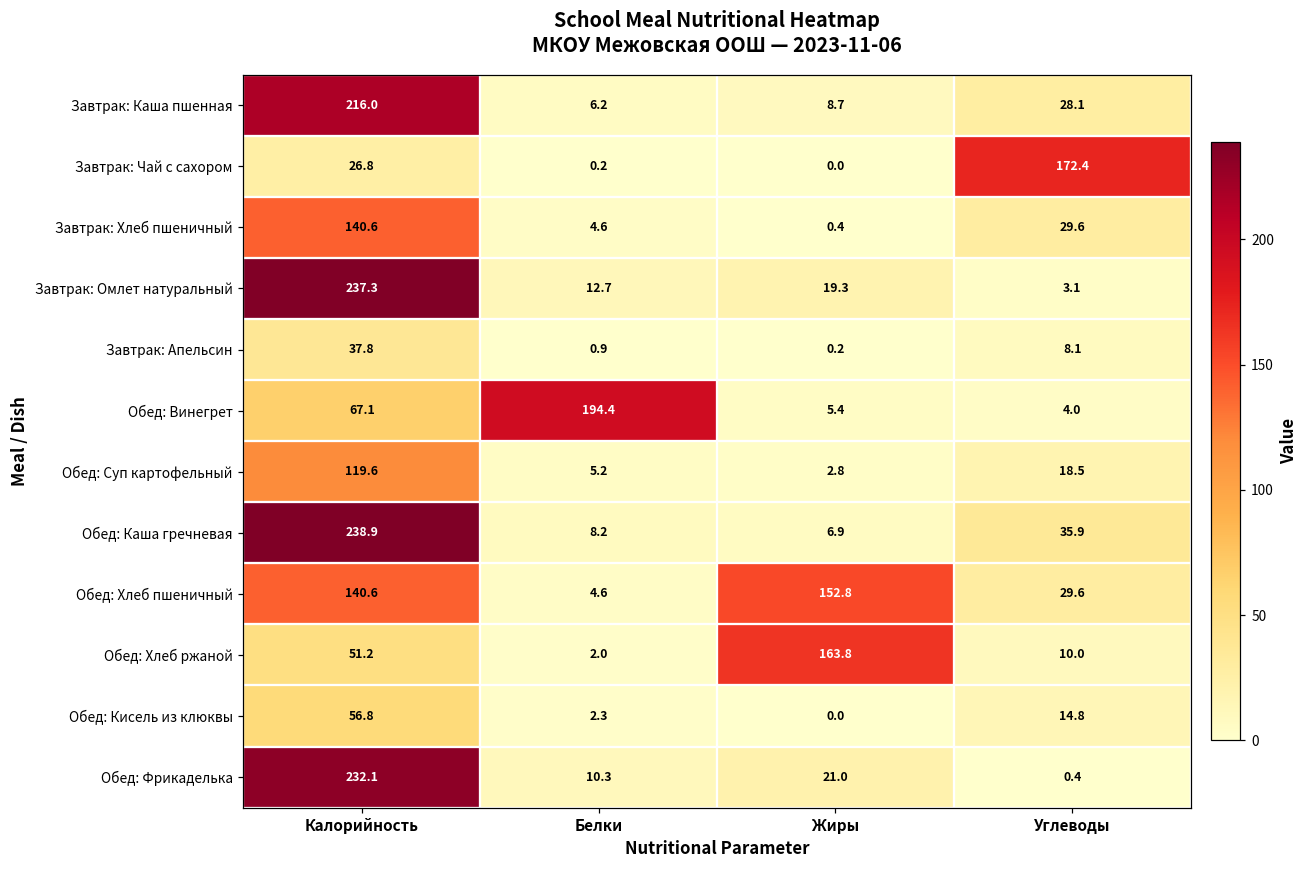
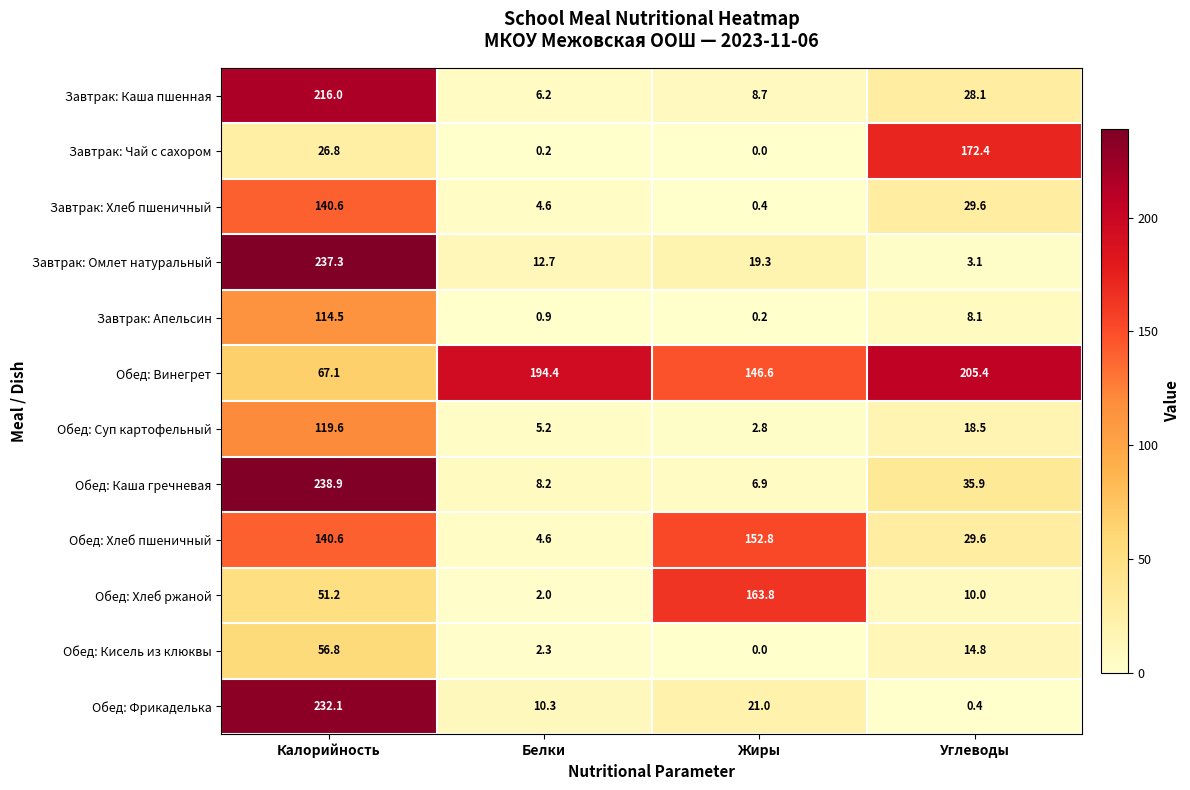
Завтрак: Апельсин, Калорийность: 37.8 -> 114.5
Обед: Винегрет, Жиры: 5.4 -> 146.6
Обед: Винегрет, Углеводы: 4.0 -> 205.4
